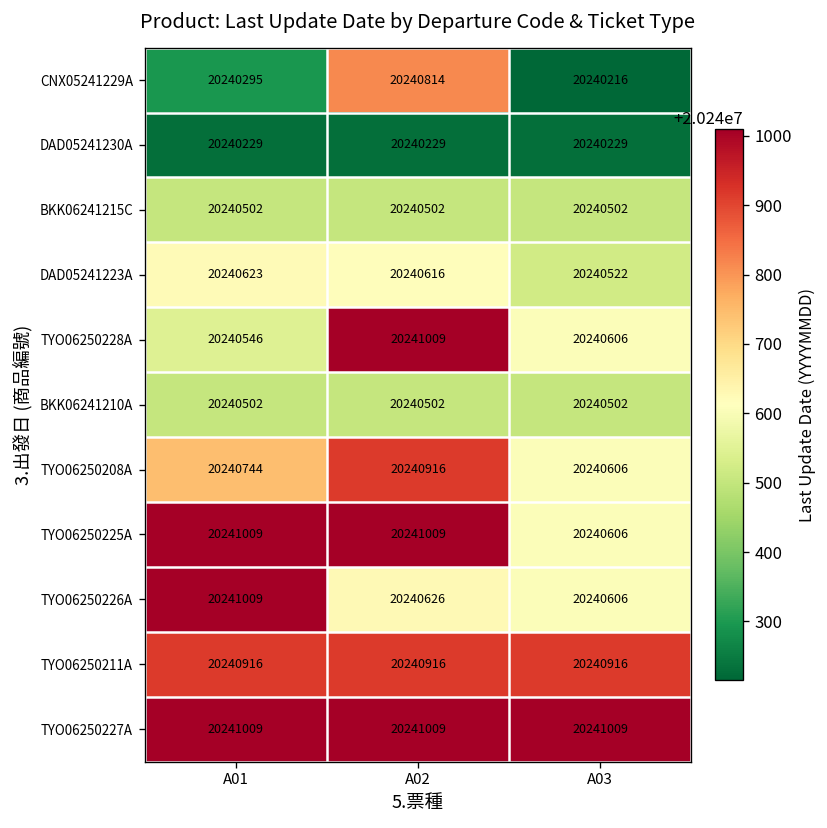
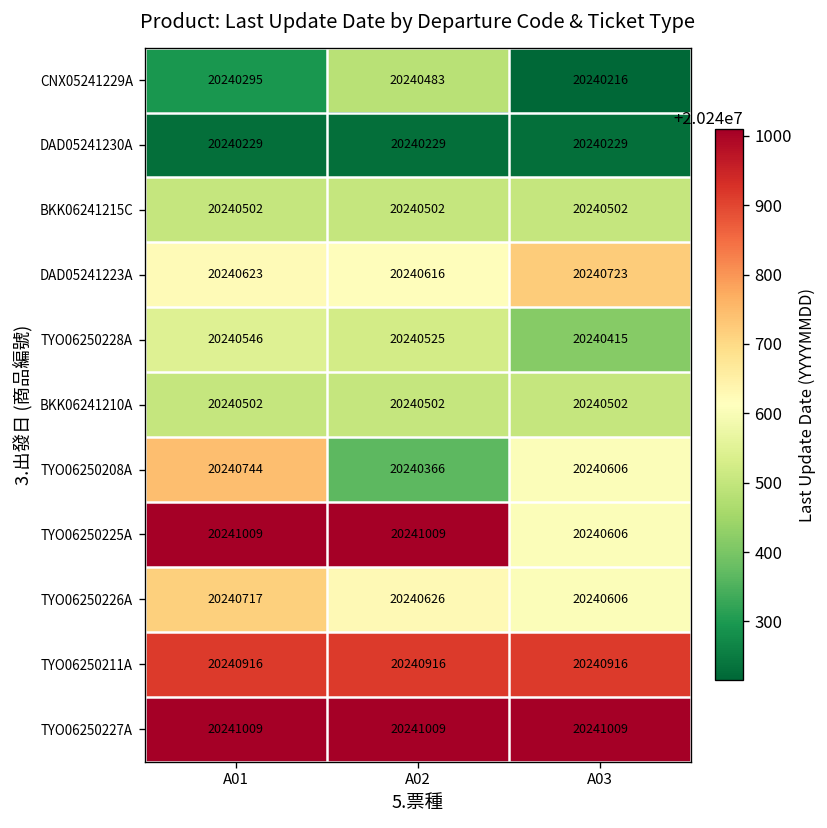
CNX05241229A, A02: 20240814 -> 20240483
DAD05241223A, A03: 20240522 -> 20240723
TYO06250228A, A02: 20241009 -> 20240525
TYO06250228A, A03: 20240606 -> 20240415
TYO06250208A, A02: 20240916 -> 20240366
TYO06250226A, A01: 20241009 -> 20240717
